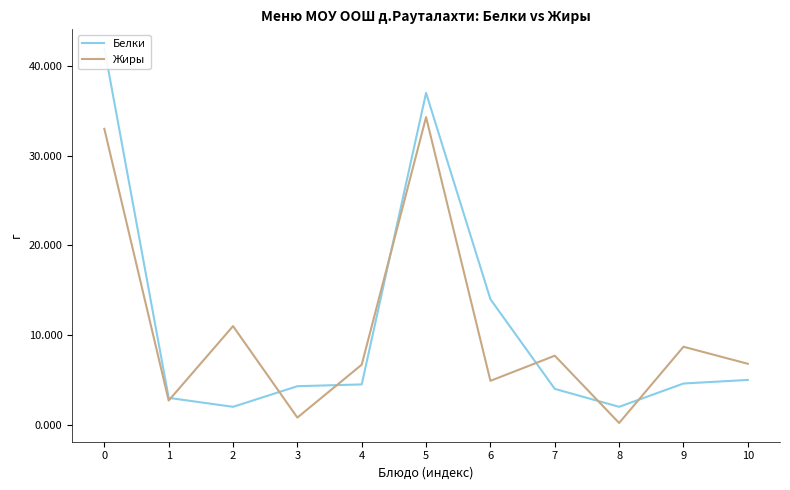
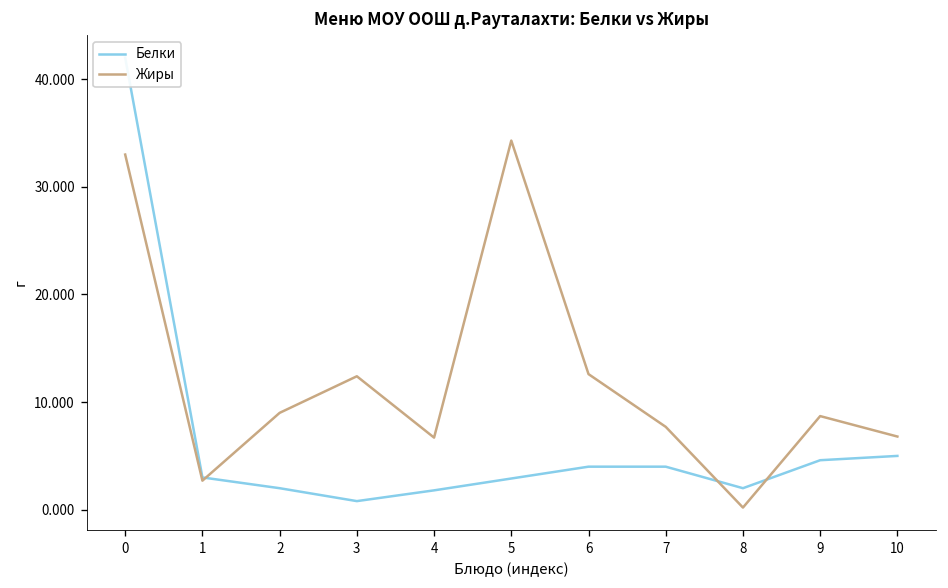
Жиры, 2: 11 -> 9
Белки, 3: 4 -> 1
Жиры, 3: 1 -> 12
Белки, 4: 5 -> 2
Белки, 5: 37 -> 3
Белки, 6: 14 -> 4
Жиры, 6: 5 -> 13
